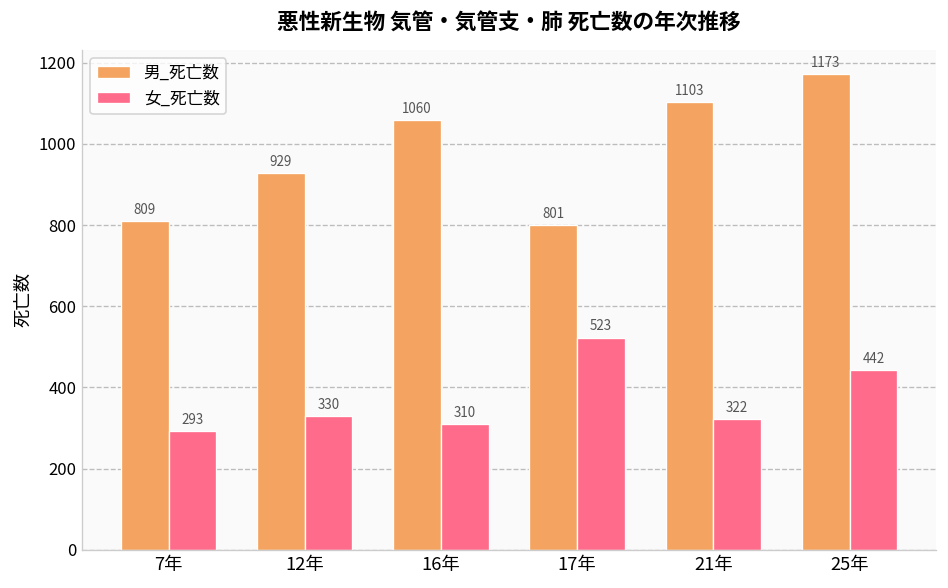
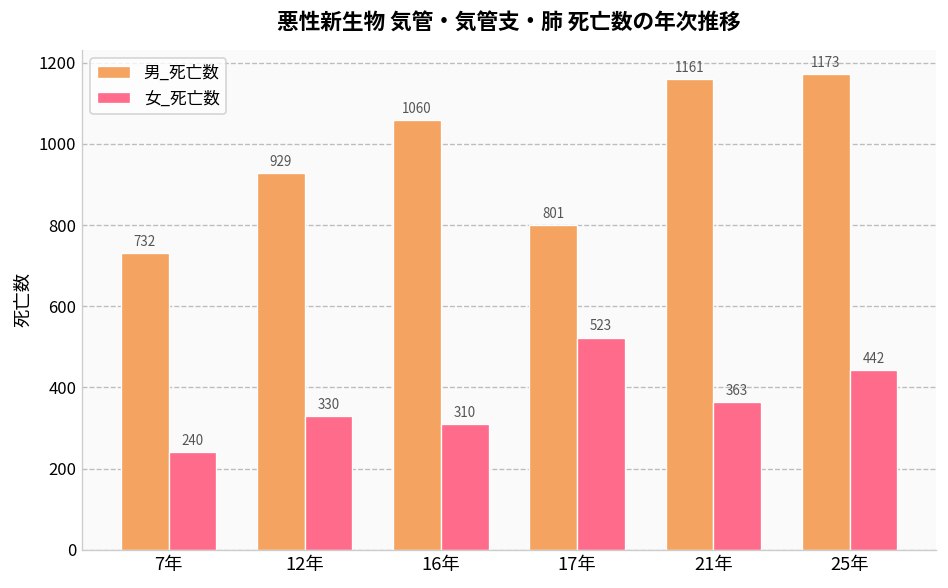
男_死亡数, 7年: 809 -> 732
女_死亡数, 7年: 293 -> 240
男_死亡数, 21年: 1103 -> 1161
女_死亡数, 21年: 322 -> 363
